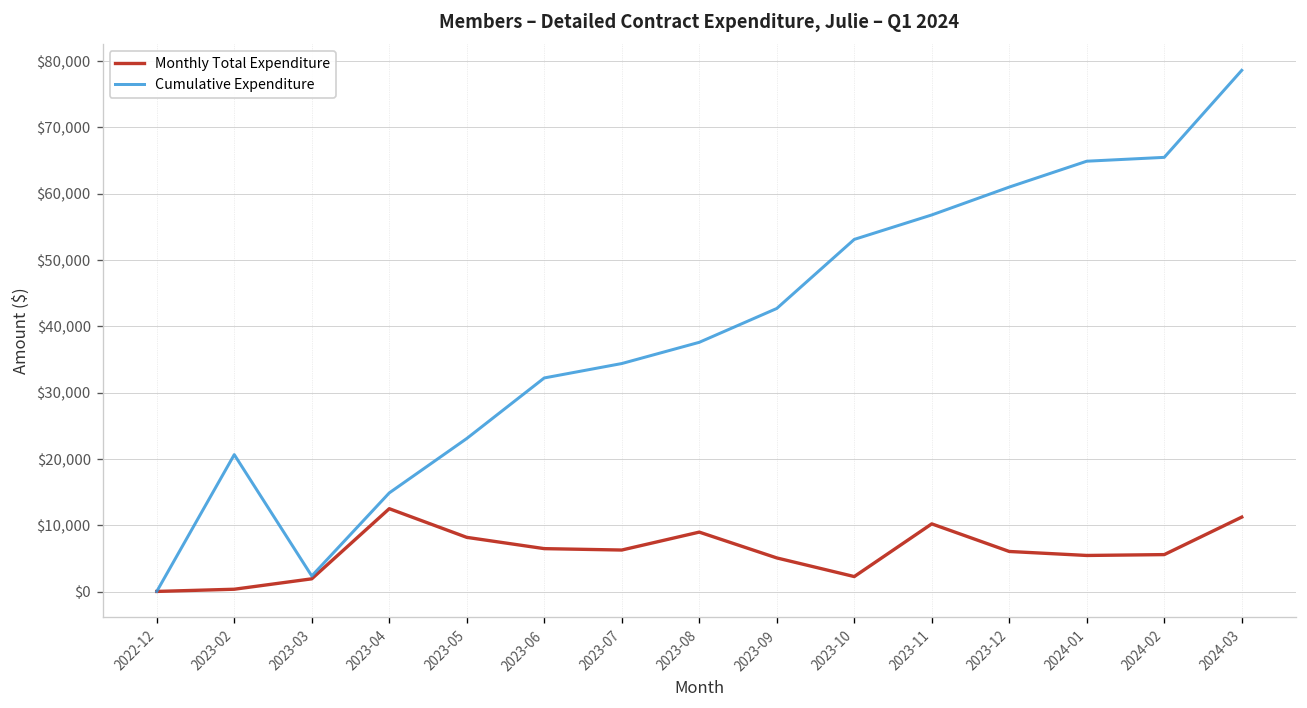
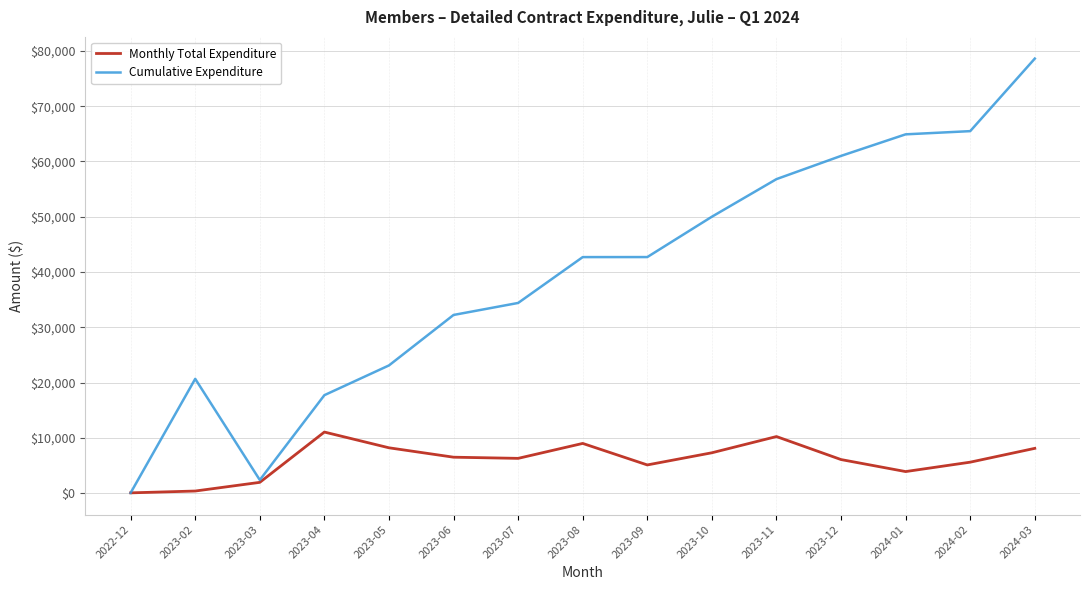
Monthly Total Expenditure, 2023-04: $13,000 -> $11,000
Cumulative Expenditure, 2023-04: $15,000 -> $18,000
Cumulative Expenditure, 2023-08: $38,000 -> $43,000
Monthly Total Expenditure, 2023-10: $2,000 -> $7,000
Cumulative Expenditure, 2023-10: $53,000 -> $50,000
Monthly Total Expenditure, 2024-01: $5,000 -> $4,000
Monthly Total Expenditure, 2024-03: $11,000 -> $8,000
